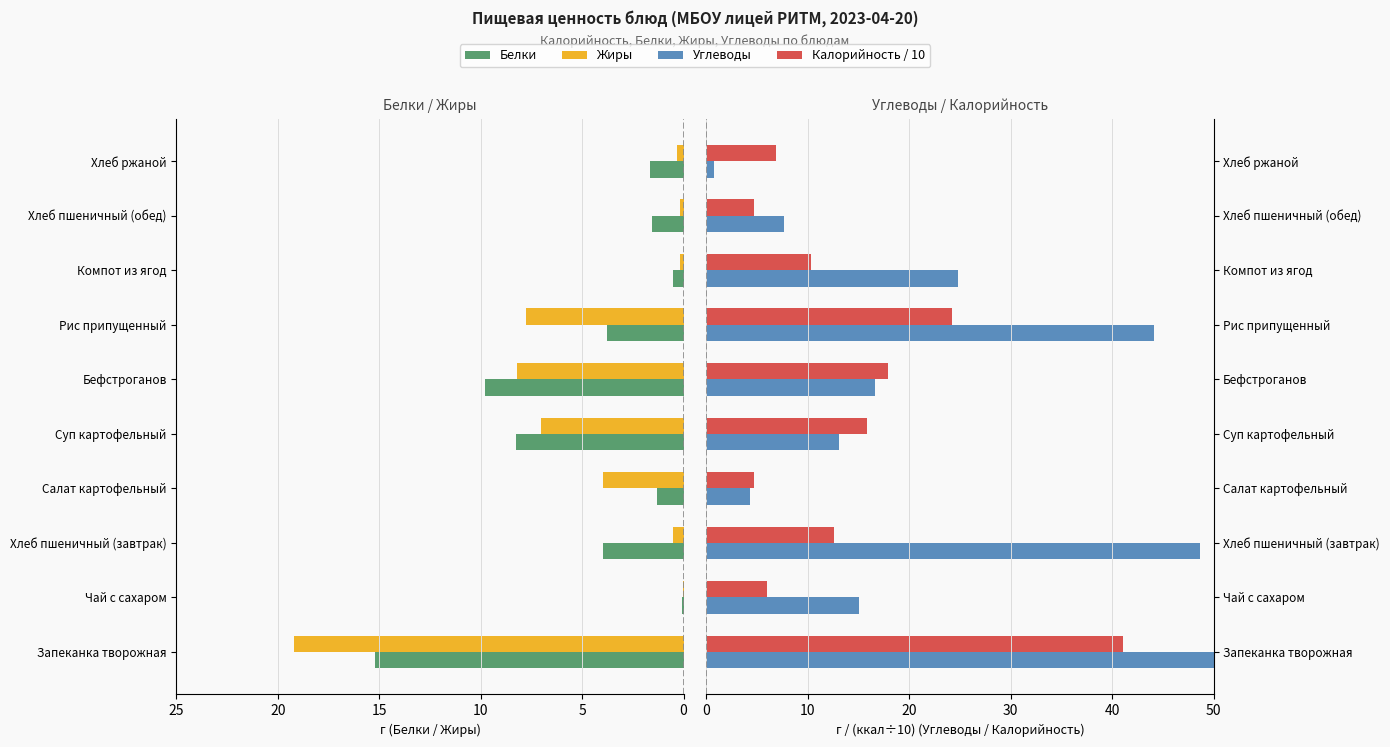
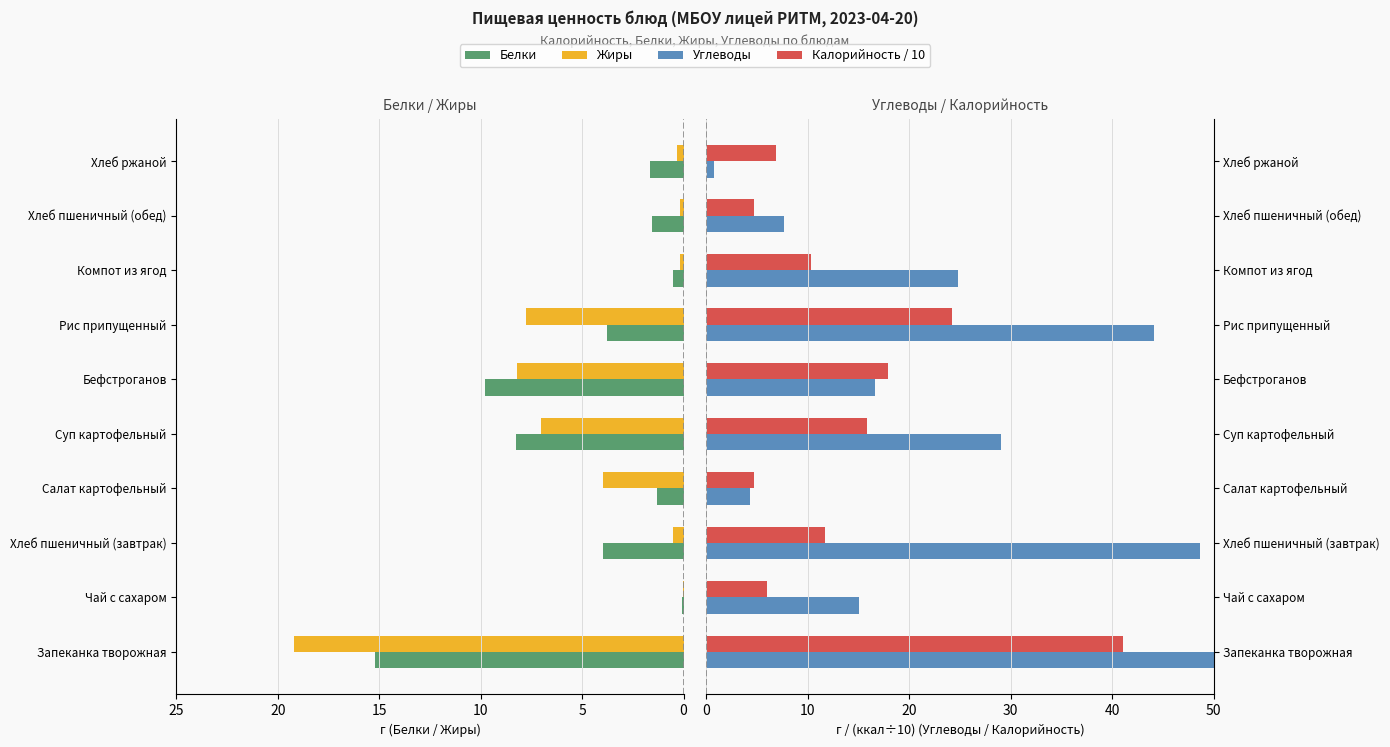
Углеводы / Калорийность, Углеводы, Суп картофельный: 13.1 -> 29.0
Углеводы / Калорийность, Калорийность / 10, Хлеб пшеничный (завтрак): 12.6 -> 11.7
